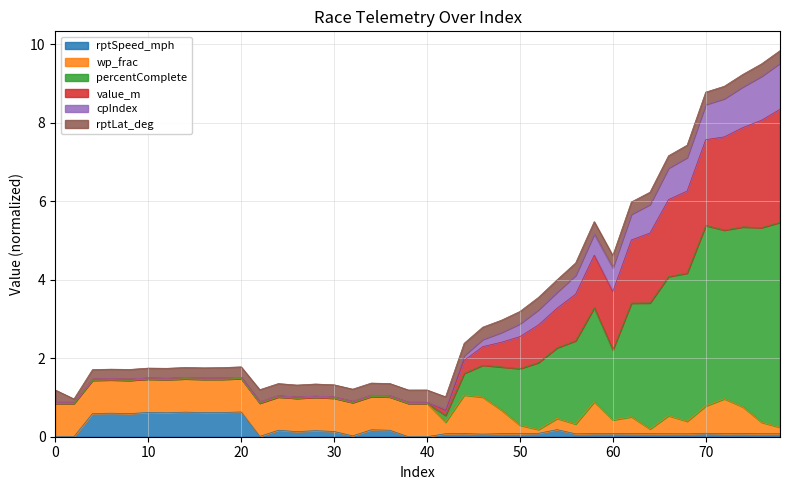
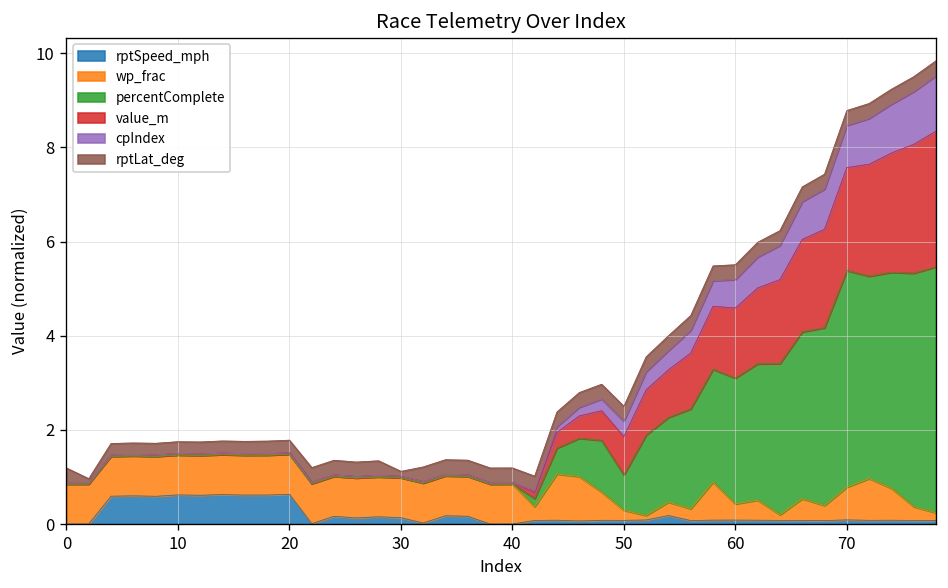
rptLat_deg, 30: 0.3 -> 0.1
percentComplete, 50: 1.4 -> 0.7
percentComplete, 60: 1.8 -> 2.7
